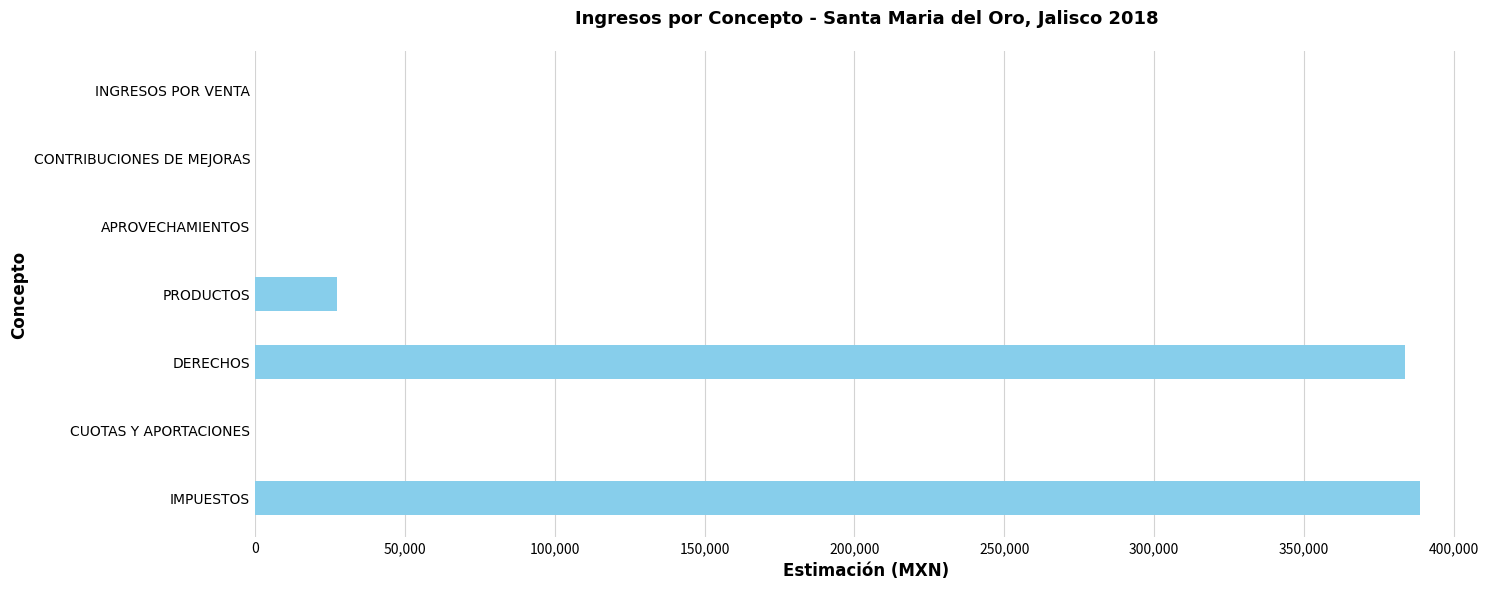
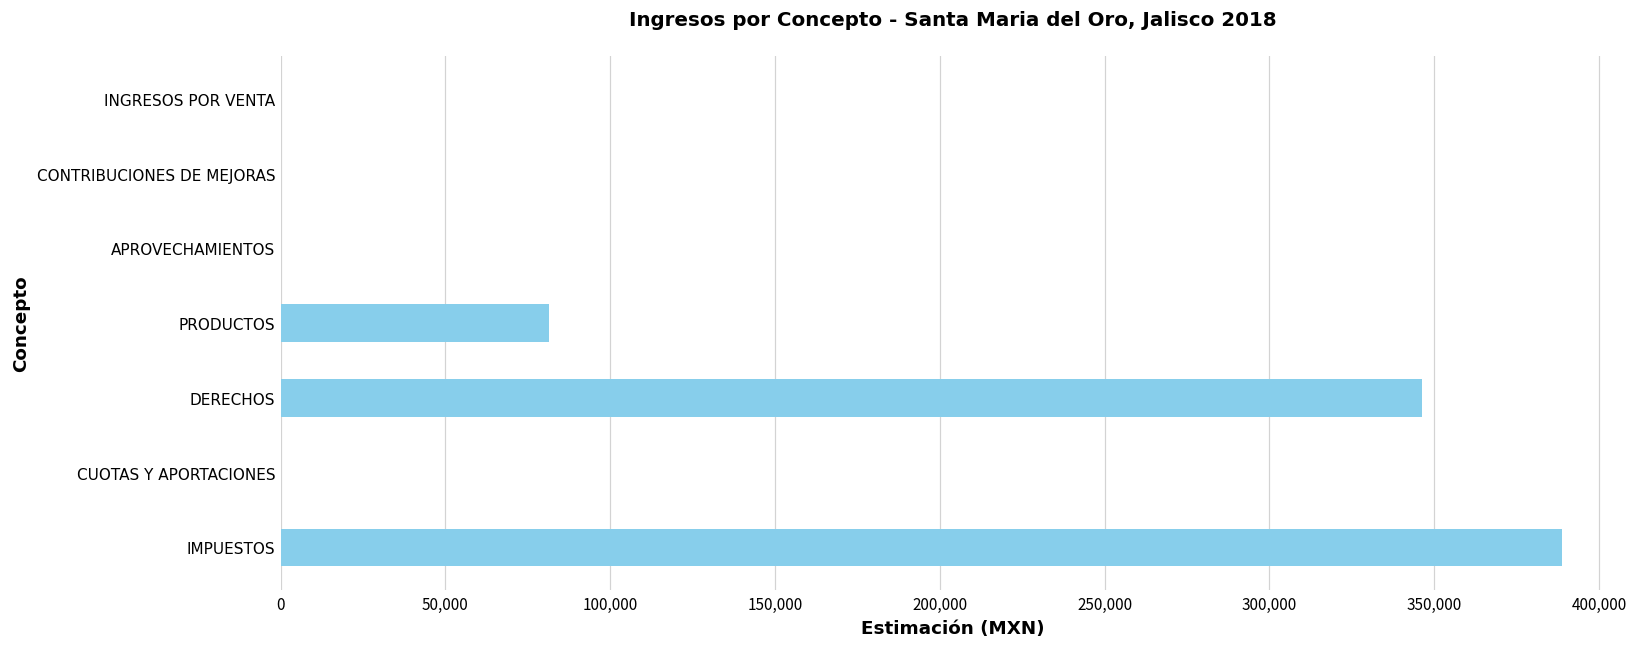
PRODUCTOS: 27,000 -> 81,000
DERECHOS: 384,000 -> 346,000
